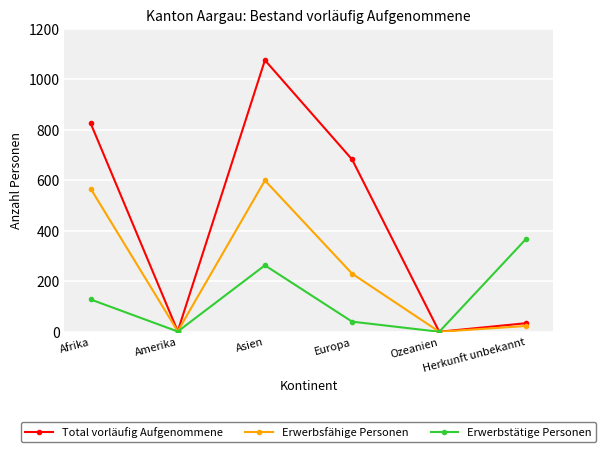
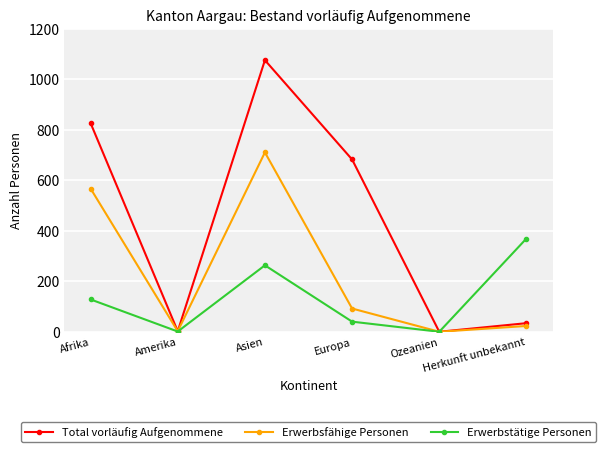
Erwerbsfähige Personen, Asien: 600 -> 710
Erwerbsfähige Personen, Europa: 230 -> 90
